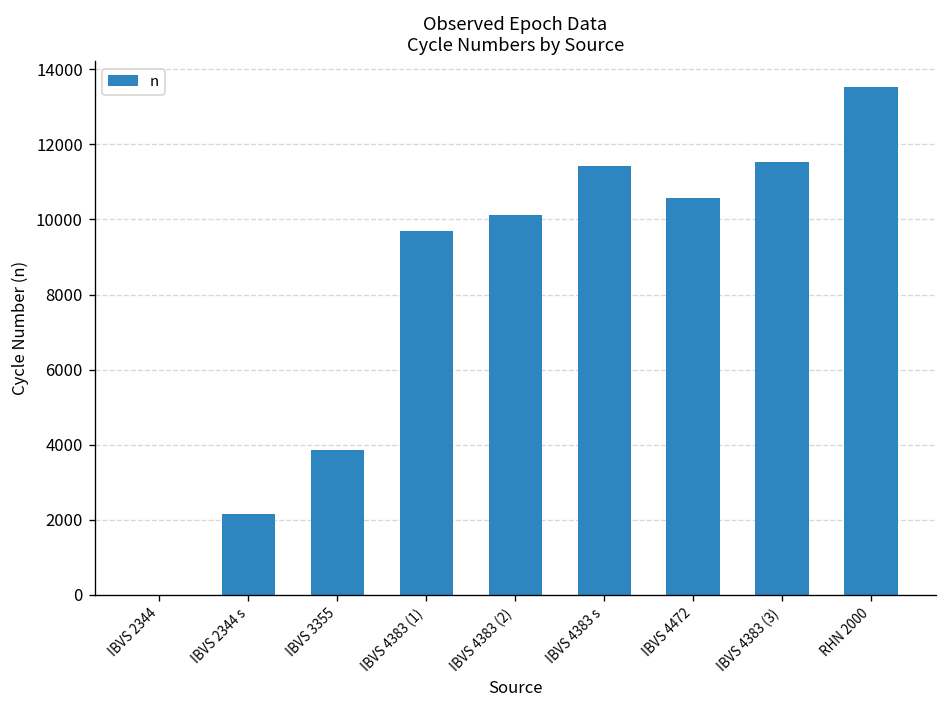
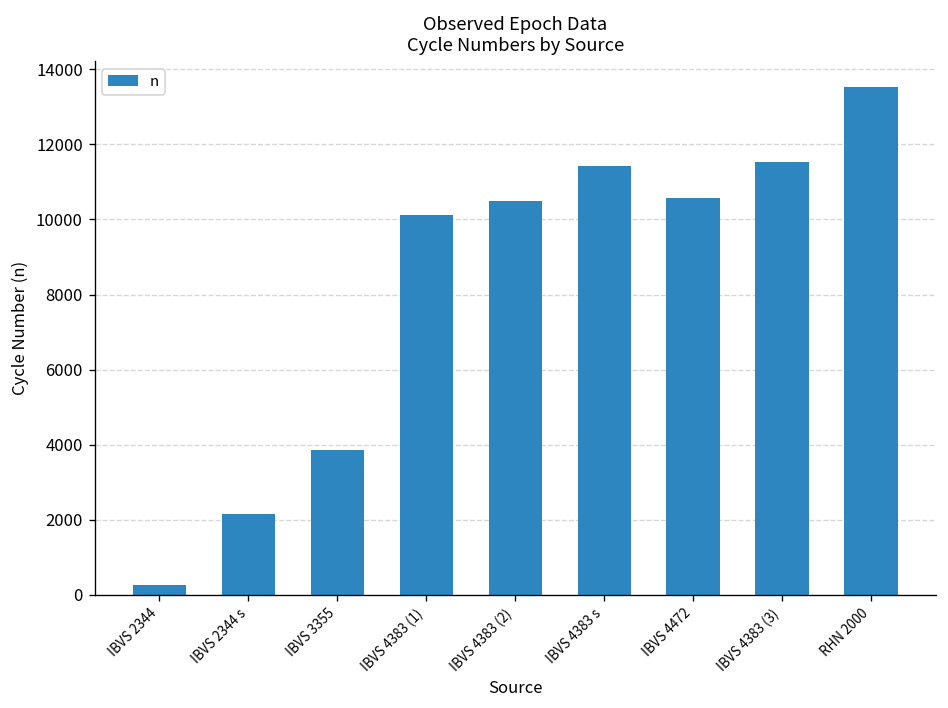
IBVS 2344: 0 -> 300
IBVS 4383 (1): 9700 -> 10100
IBVS 4383 (2): 10100 -> 10500
